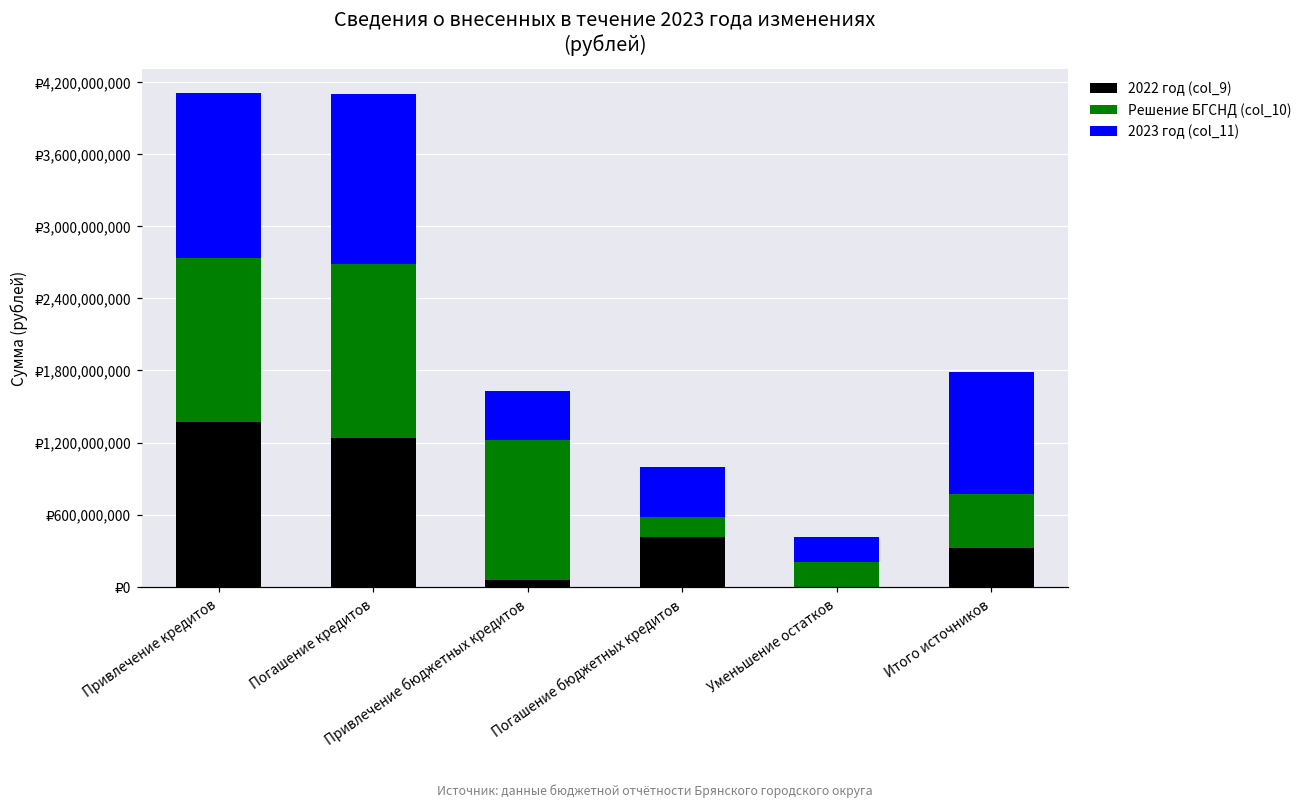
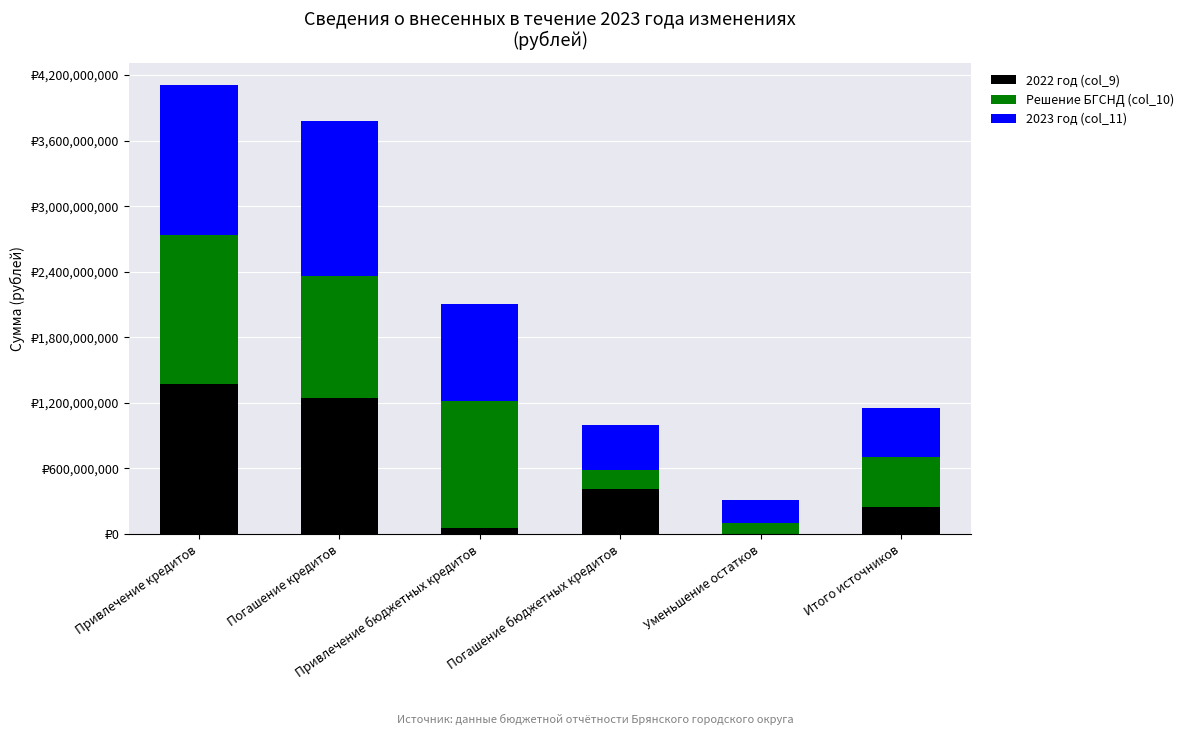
Решение БГСНД (col_10), Погашение кредитов: ₽1,450,000,000 -> ₽1,120,000,000
2023 год (col_11), Привлечение бюджетных кредитов: ₽410,000,000 -> ₽890,000,000
Решение БГСНД (col_10), Уменьшение остатков: ₽210,000,000 -> ₽100,000,000
2022 год (col_9), Итого источников: ₽320,000,000 -> ₽250,000,000
2023 год (col_11), Итого источников: ₽1,010,000,000 -> ₽460,000,000
